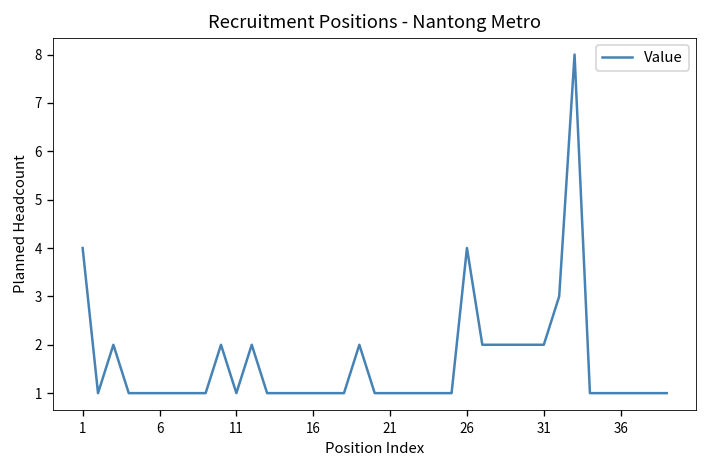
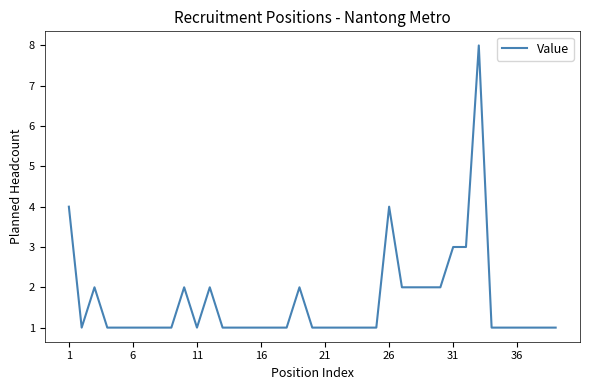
31: 2 -> 3
